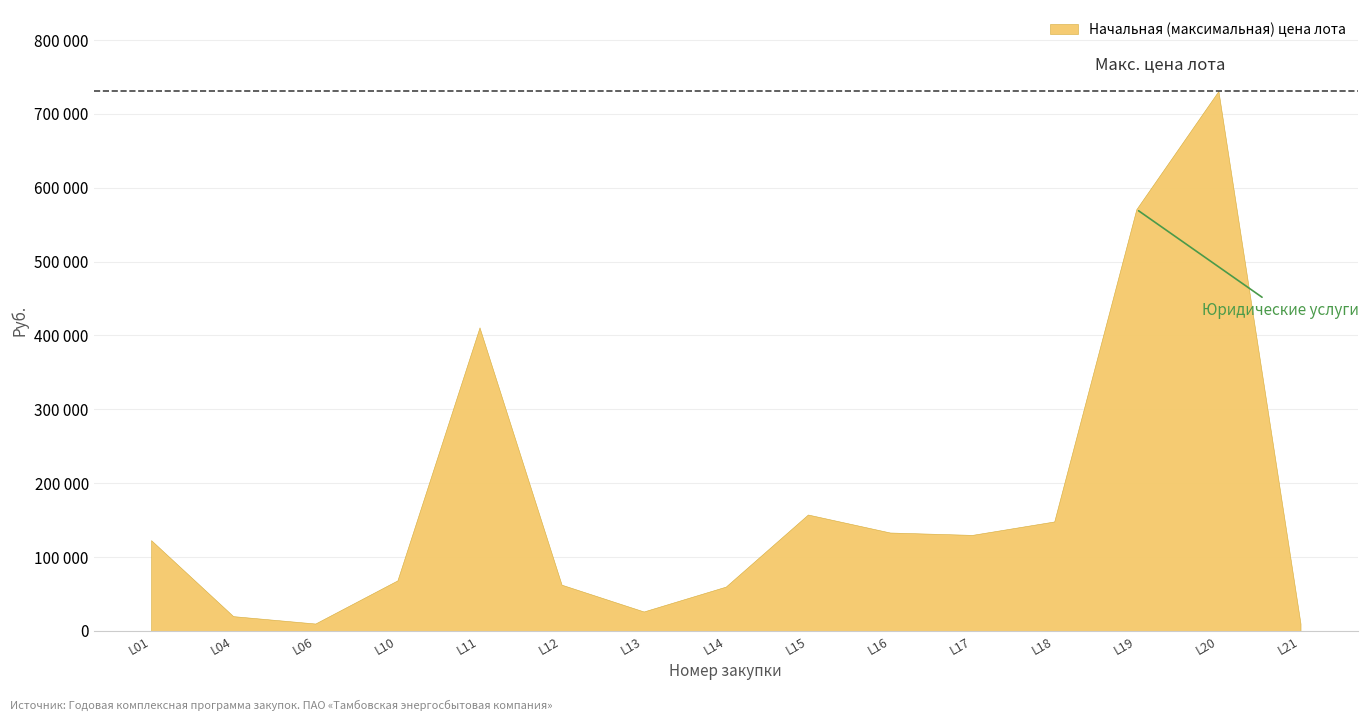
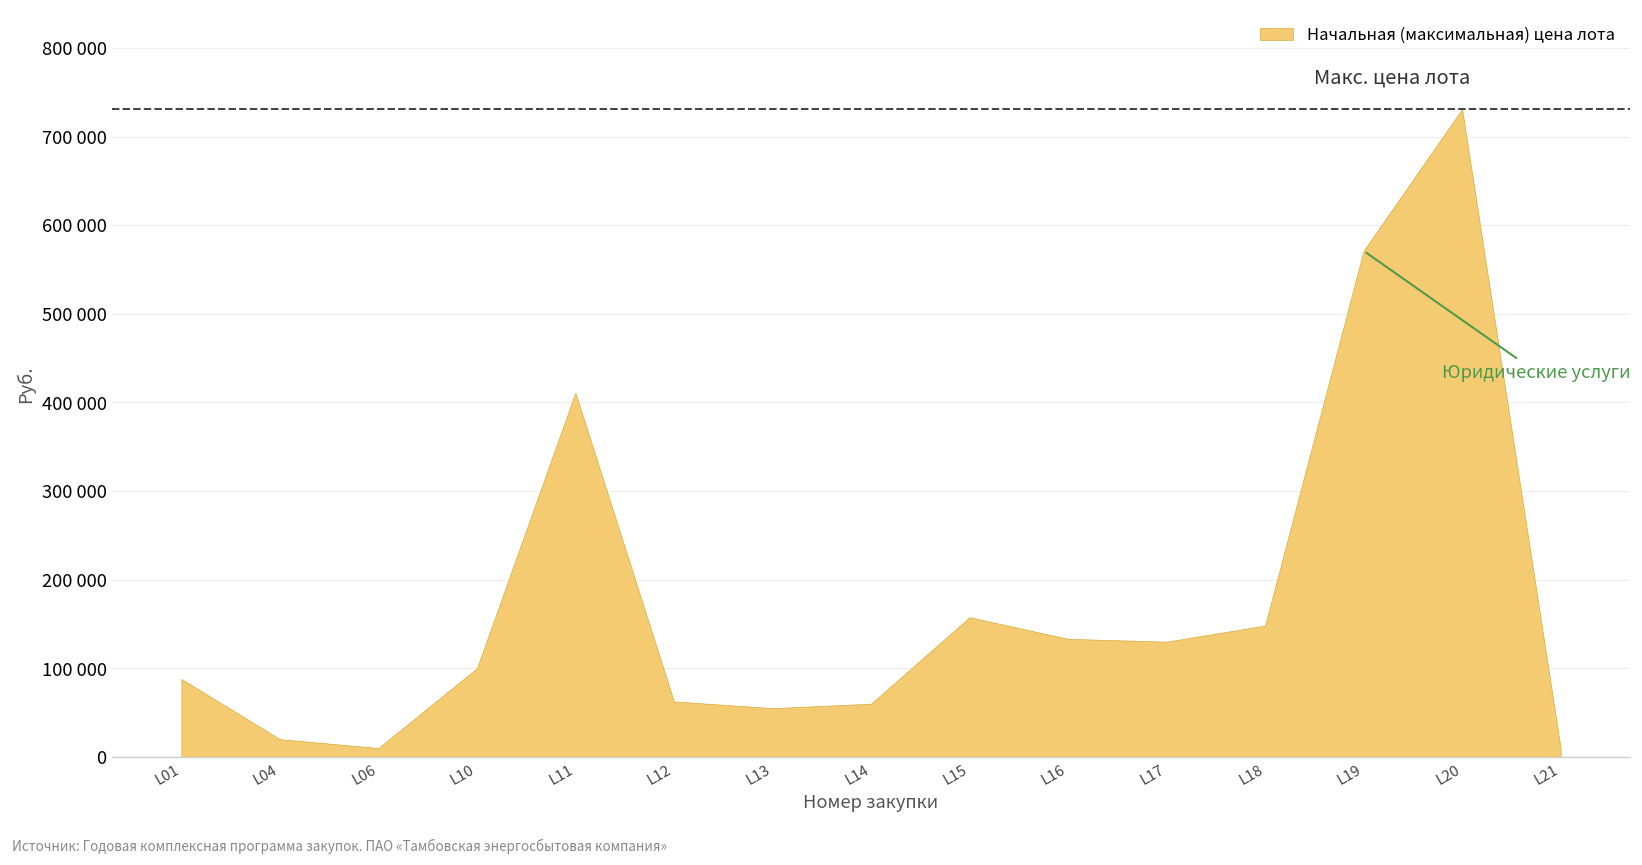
L01: 120000 -> 90000
L10: 70000 -> 100000
L13: 30000 -> 60000
